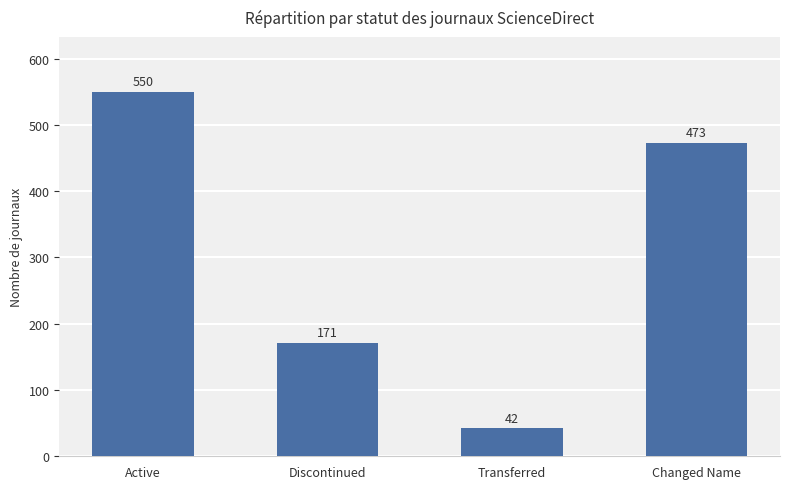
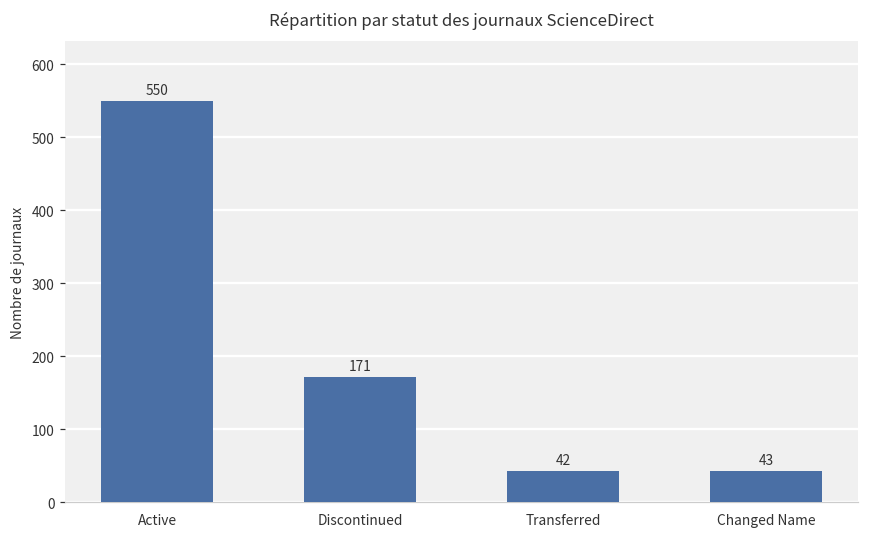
Changed Name: 473 -> 43
